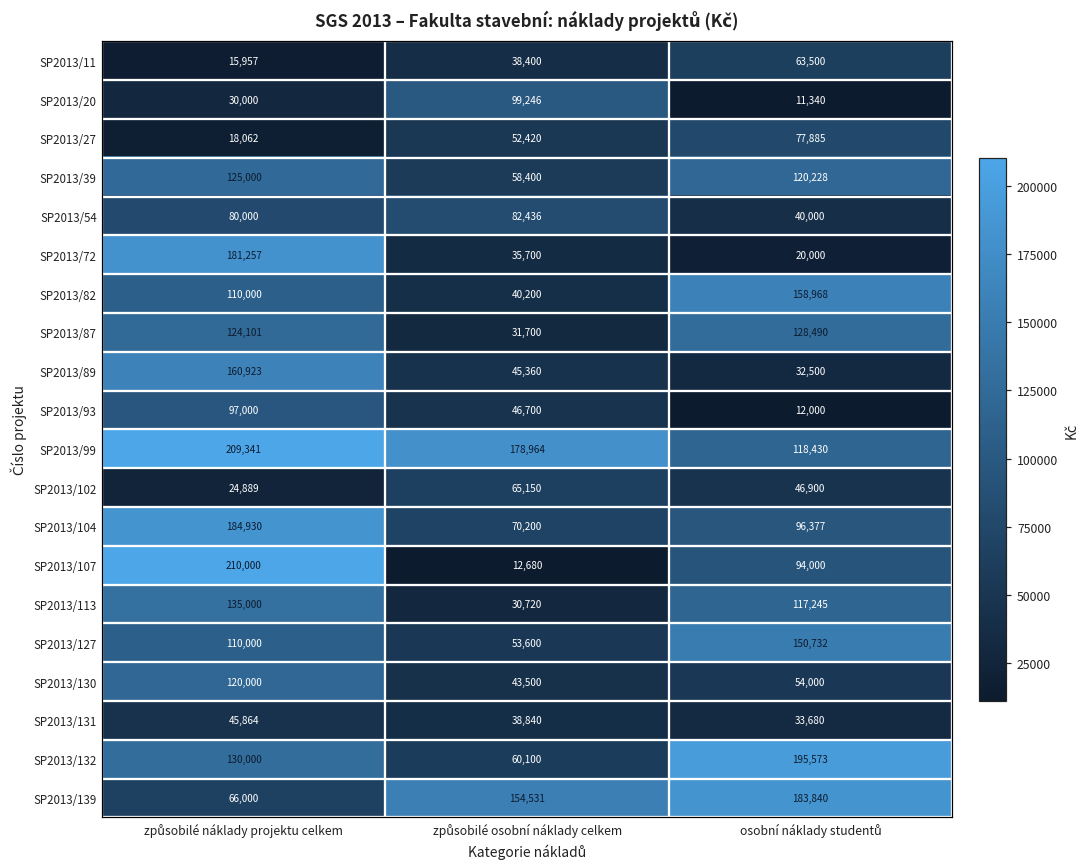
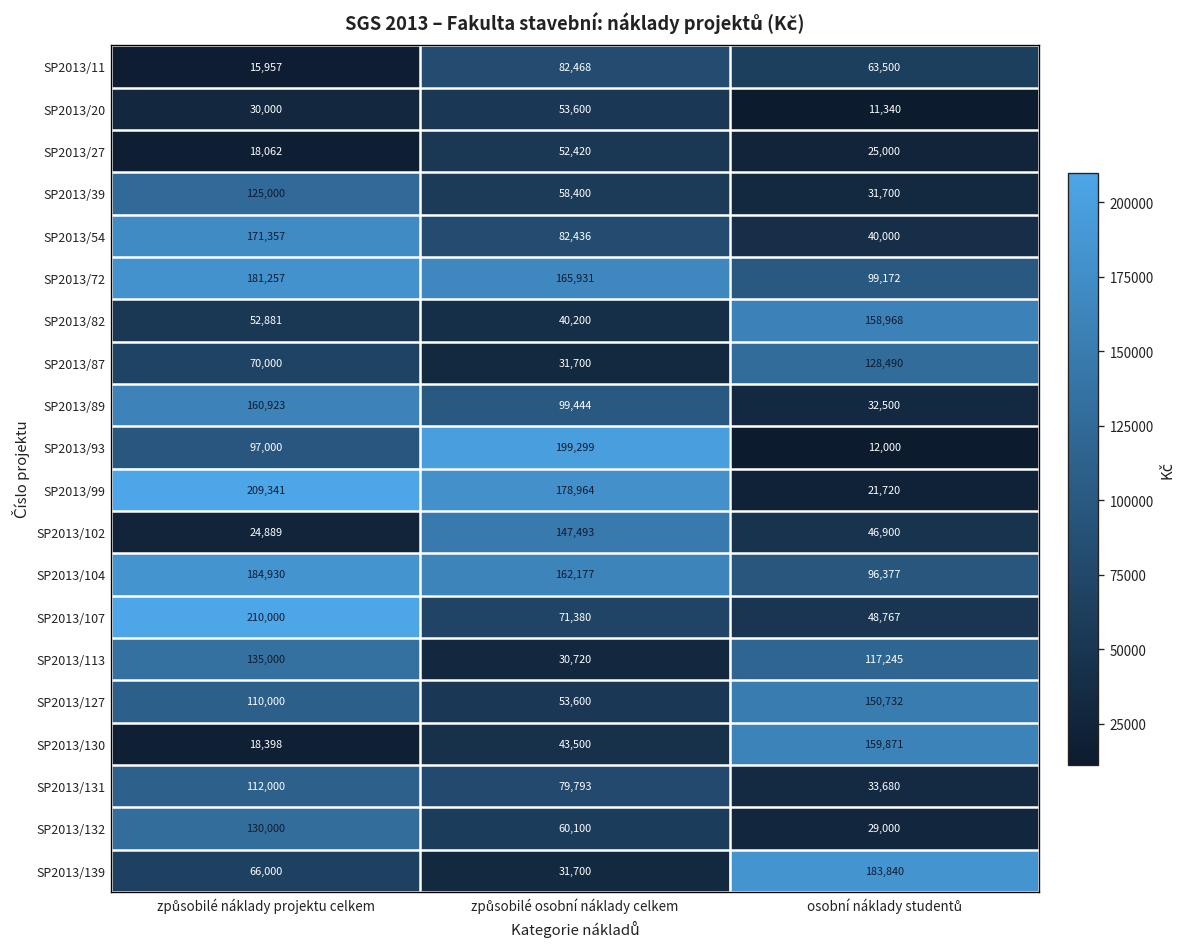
SP2013/11, způsobilé osobní náklady celkem: 38,400 -> 82,468
SP2013/20, způsobilé osobní náklady celkem: 99,246 -> 53,600
SP2013/27, osobní náklady studentů: 77,885 -> 25,000
SP2013/39, osobní náklady studentů: 120,228 -> 31,700
SP2013/54, způsobilé náklady projektu celkem: 80,000 -> 171,357
SP2013/72, způsobilé osobní náklady celkem: 35,700 -> 165,931
SP2013/72, osobní náklady studentů: 20,000 -> 99,172
SP2013/82, způsobilé náklady projektu celkem: 110,000 -> 52,881
SP2013/87, způsobilé náklady projektu celkem: 124,101 -> 70,000
SP2013/89, způsobilé osobní náklady celkem: 45,360 -> 99,444
SP2013/93, způsobilé osobní náklady celkem: 46,700 -> 199,299
SP2013/99, osobní náklady studentů: 118,430 -> 21,720
SP2013/102, způsobilé osobní náklady celkem: 65,150 -> 147,493
SP2013/104, způsobilé osobní náklady celkem: 70,200 -> 162,177
SP2013/107, způsobilé osobní náklady celkem: 12,680 -> 71,380
SP2013/107, osobní náklady studentů: 94,000 -> 48,767
SP2013/130, způsobilé náklady projektu celkem: 120,000 -> 18,398
SP2013/130, osobní náklady studentů: 54,000 -> 159,871
SP2013/131, způsobilé náklady projektu celkem: 45,864 -> 112,000
SP2013/131, způsobilé osobní náklady celkem: 38,840 -> 79,793
SP2013/132, osobní náklady studentů: 195,573 -> 29,000
SP2013/139, způsobilé osobní náklady celkem: 154,531 -> 31,700
